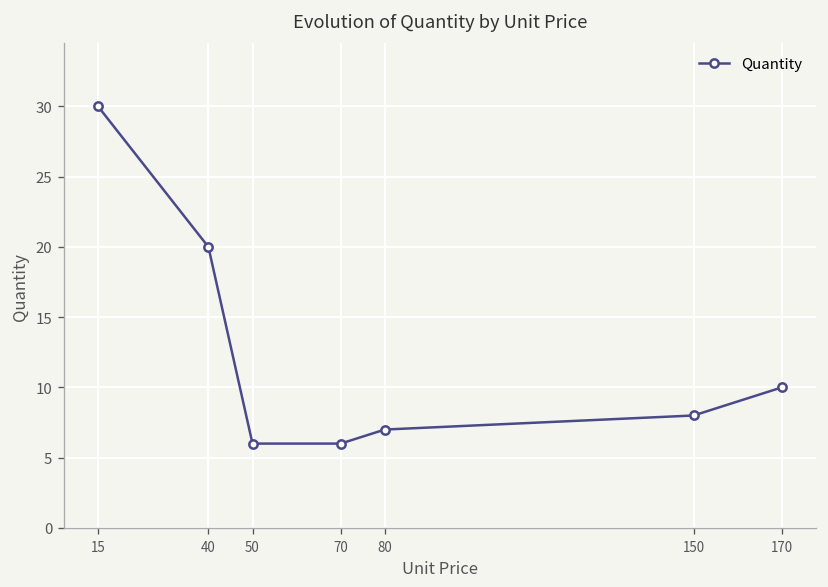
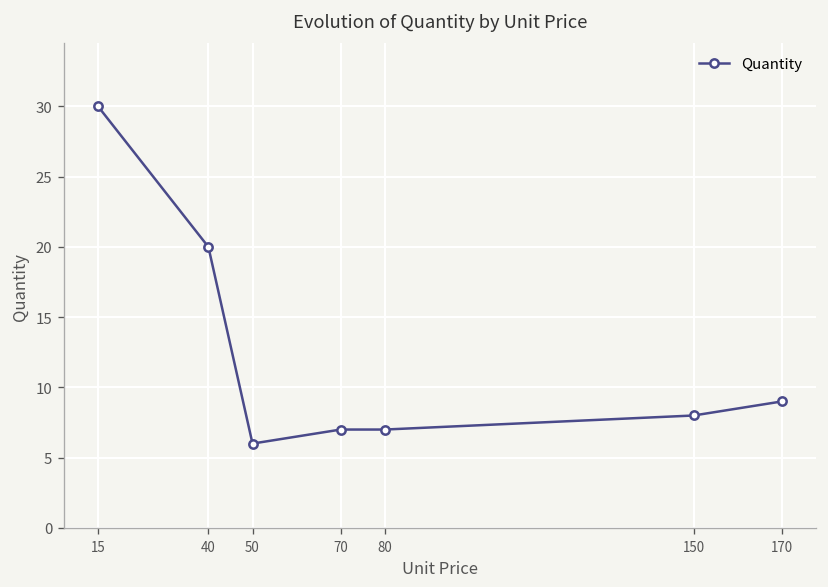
70: 6 -> 7
170: 10 -> 9
